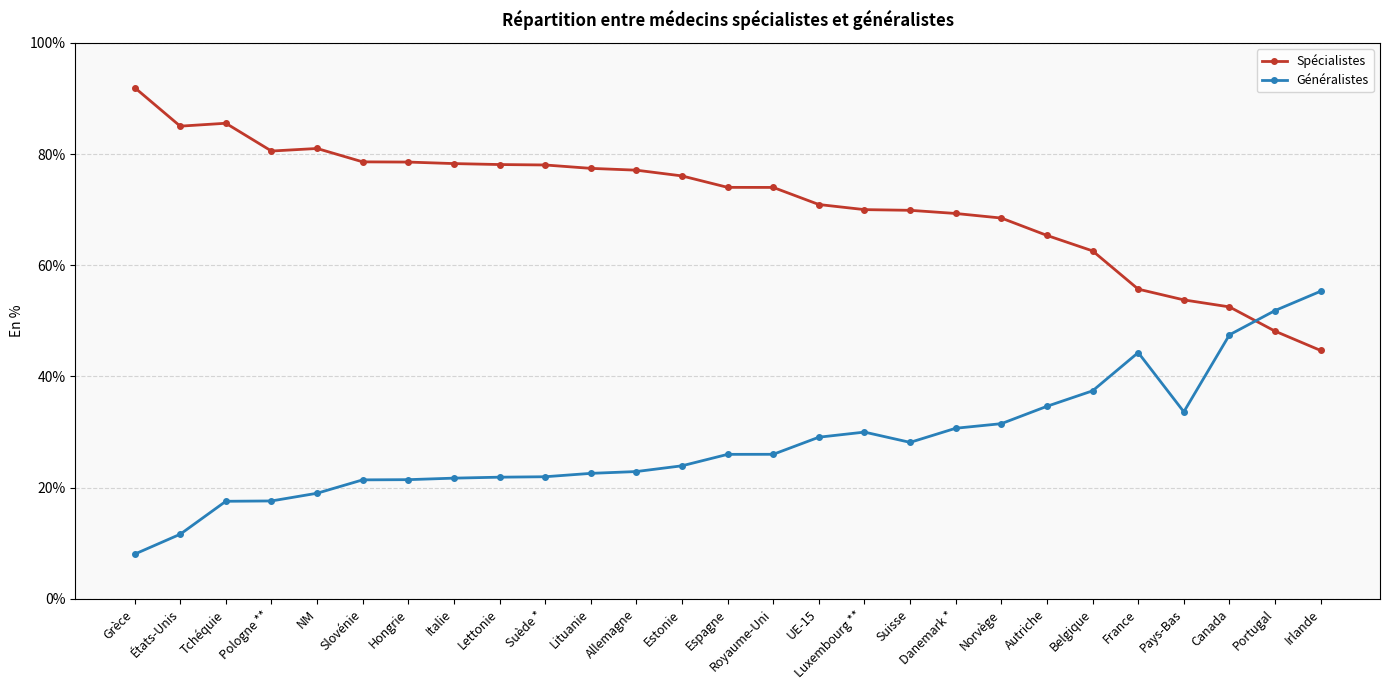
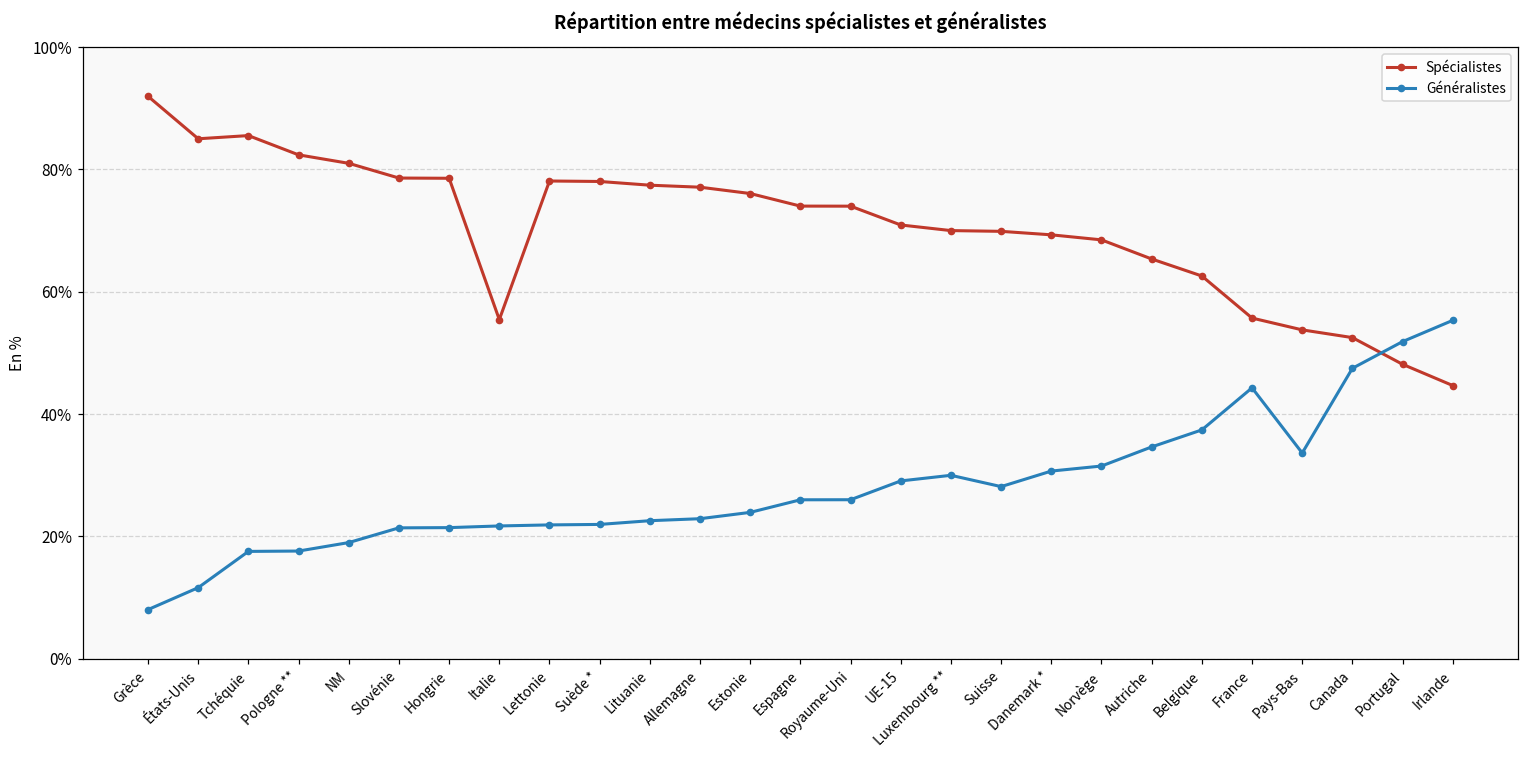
Spécialistes, Pologne **: 81% -> 82%
Spécialistes, Italie: 78% -> 55%
